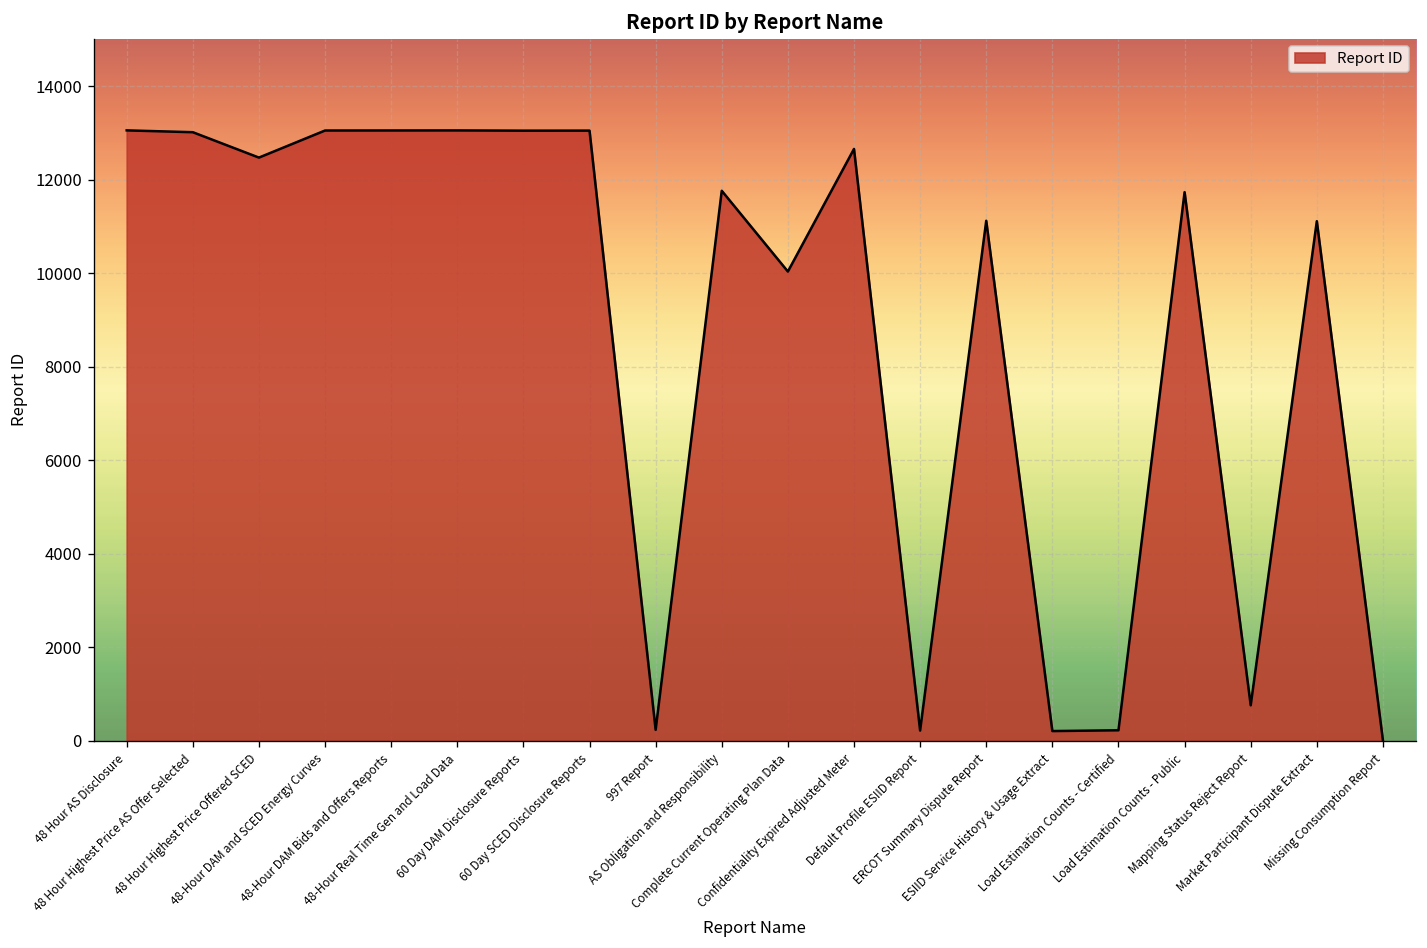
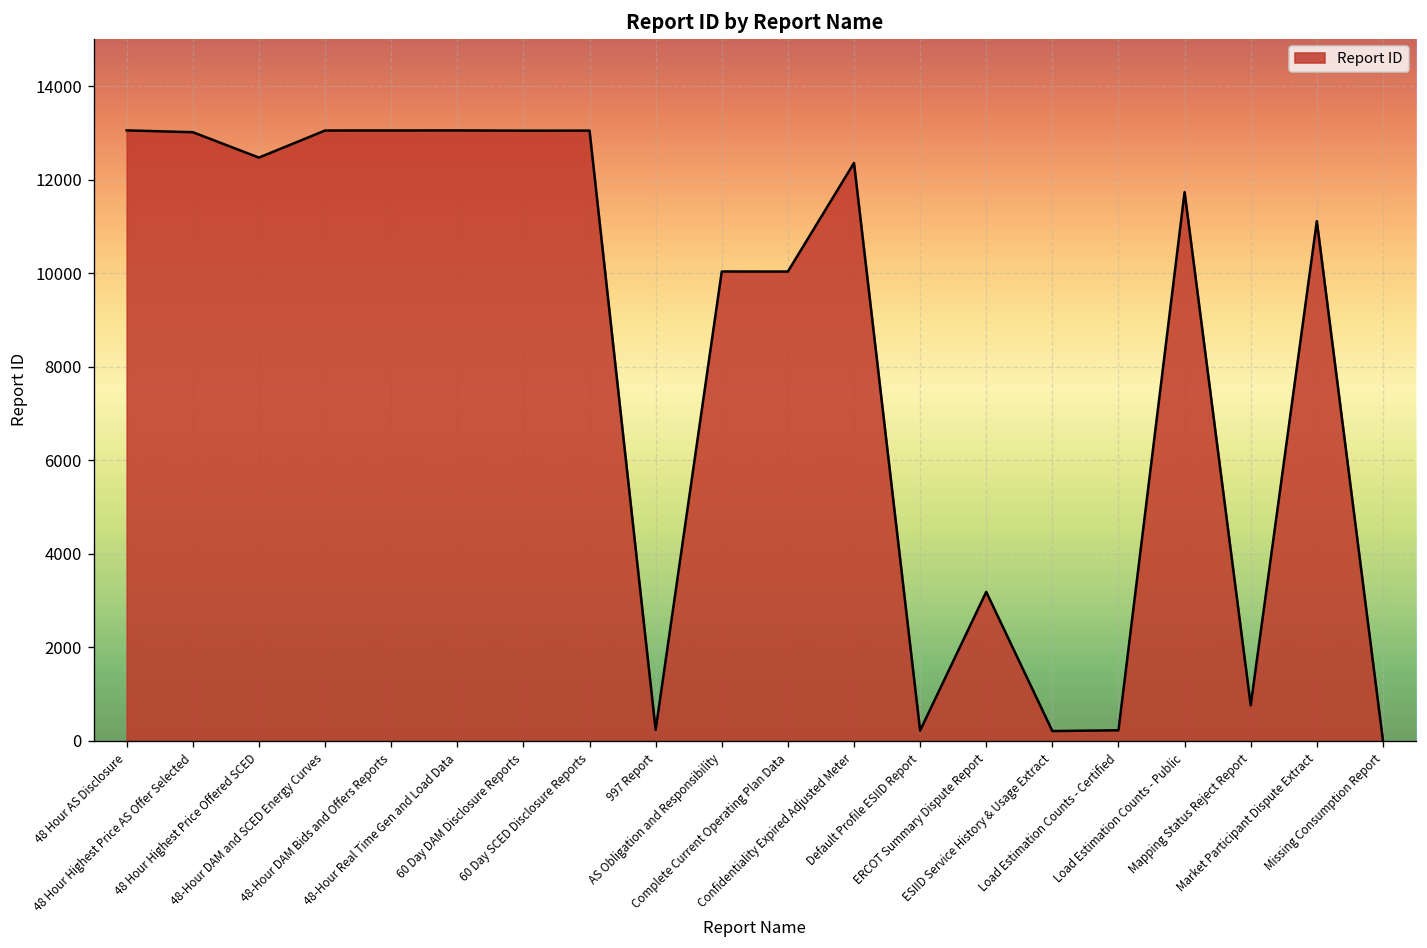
AS Obligation and Responsibility: 11800 -> 10000
Confidentiality Expired Adjusted Meter: 12700 -> 12400
ERCOT Summary Dispute Report: 11100 -> 3200
